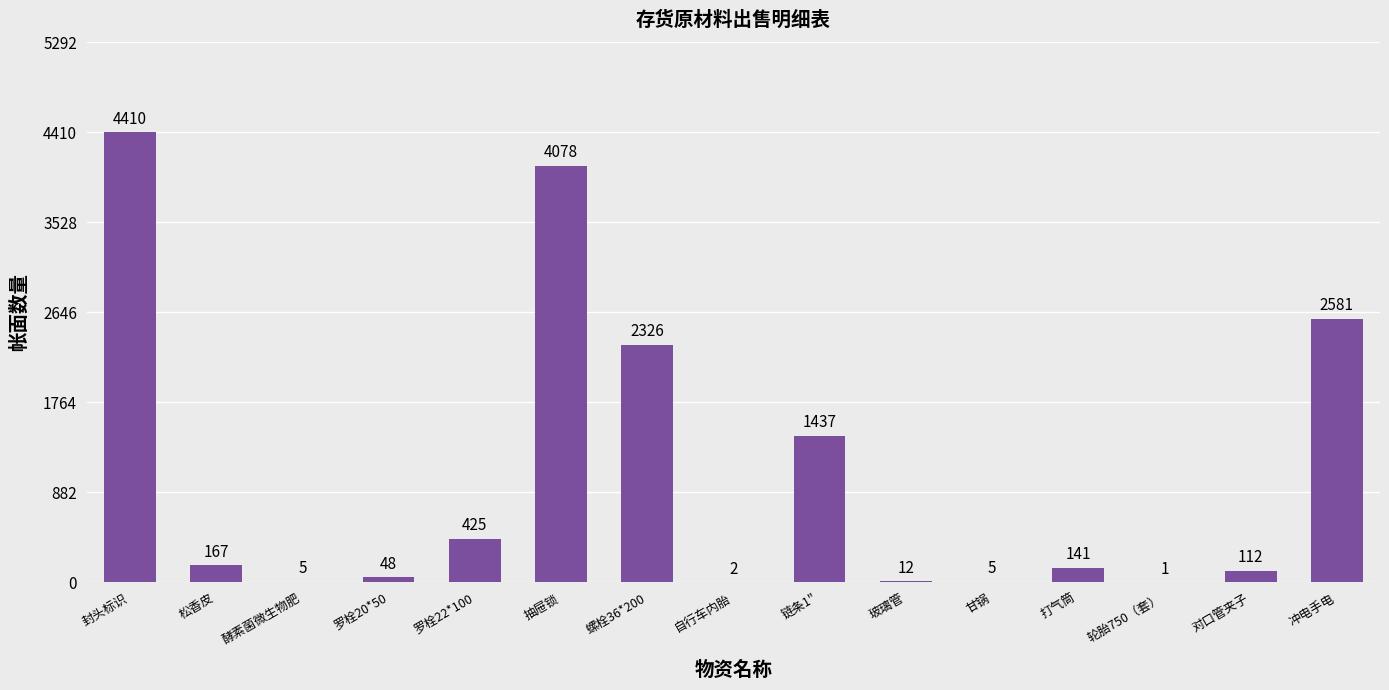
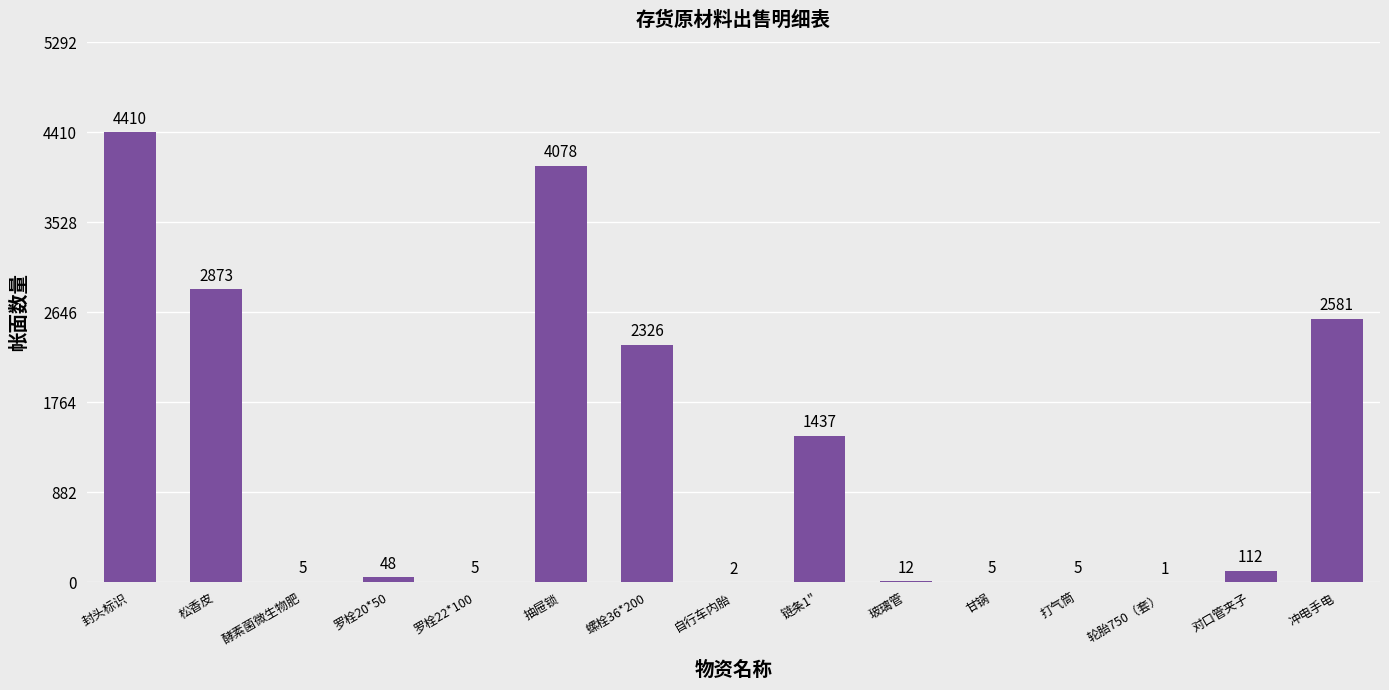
松香皮: 167 -> 2873
罗栓22*100: 425 -> 5
打气筒: 141 -> 5
